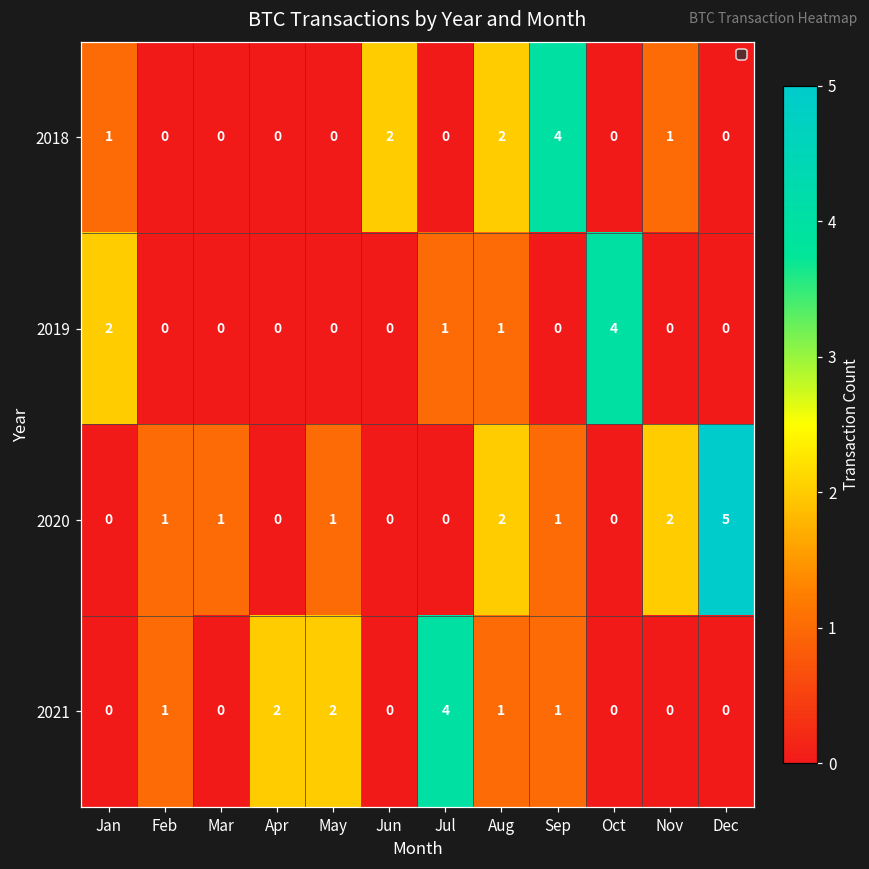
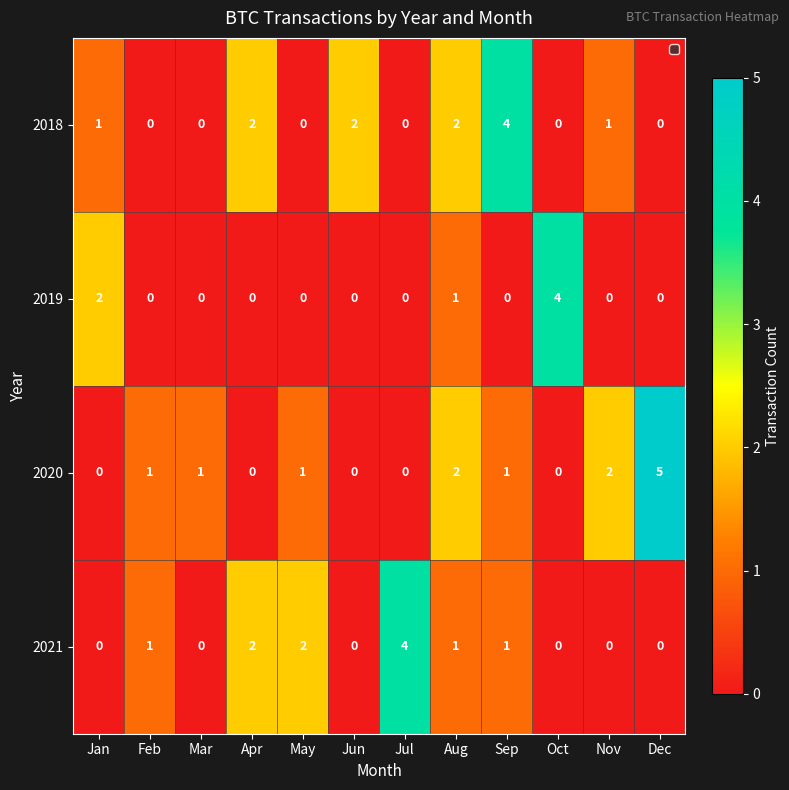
2018, Apr: 0 -> 2
2019, Jul: 1 -> 0
